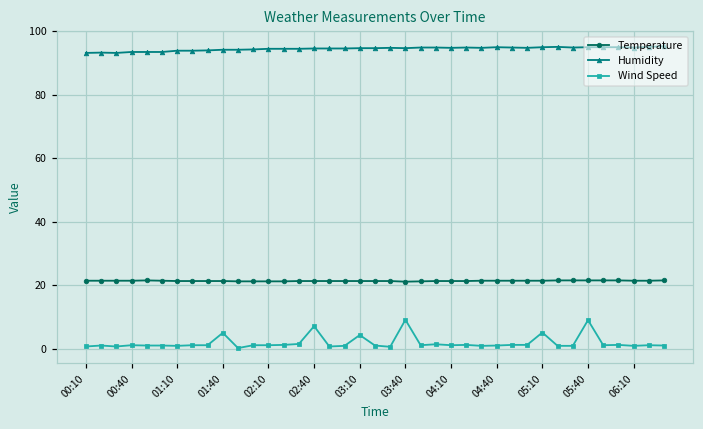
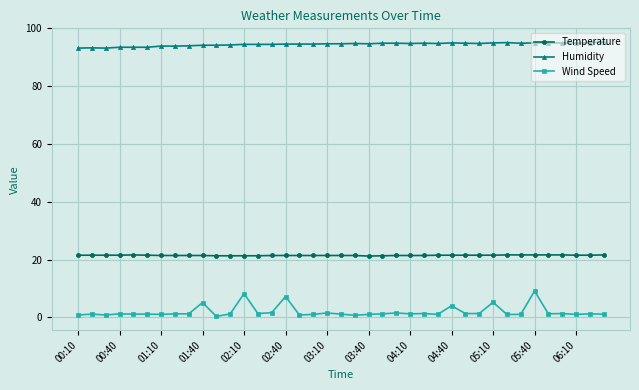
Wind Speed, 02:10: 1 -> 8
Wind Speed, 03:10: 4 -> 2
Wind Speed, 03:40: 9 -> 1
Wind Speed, 04:40: 1 -> 4
